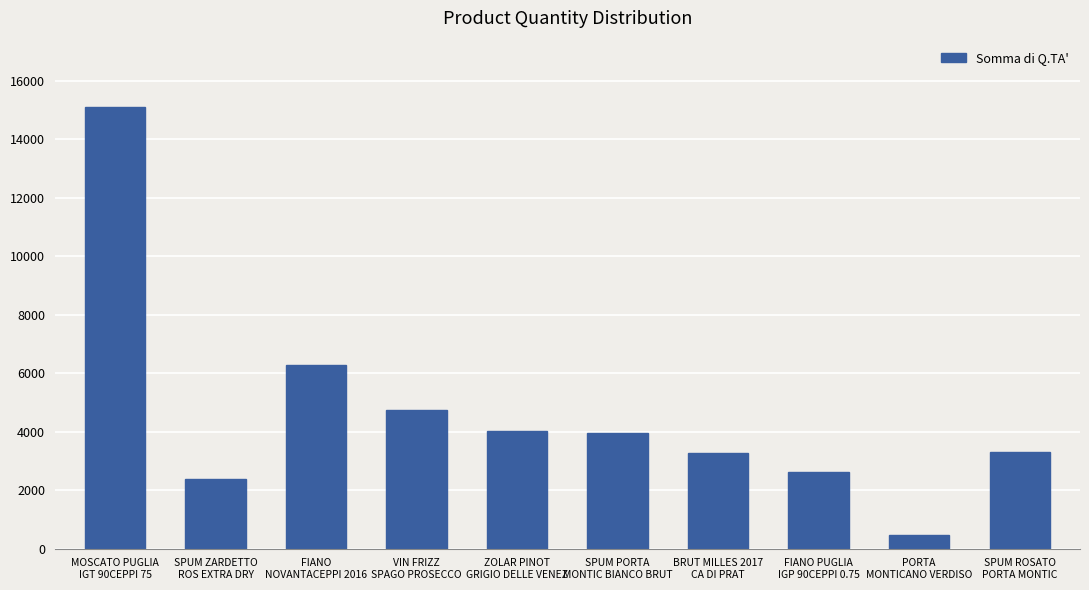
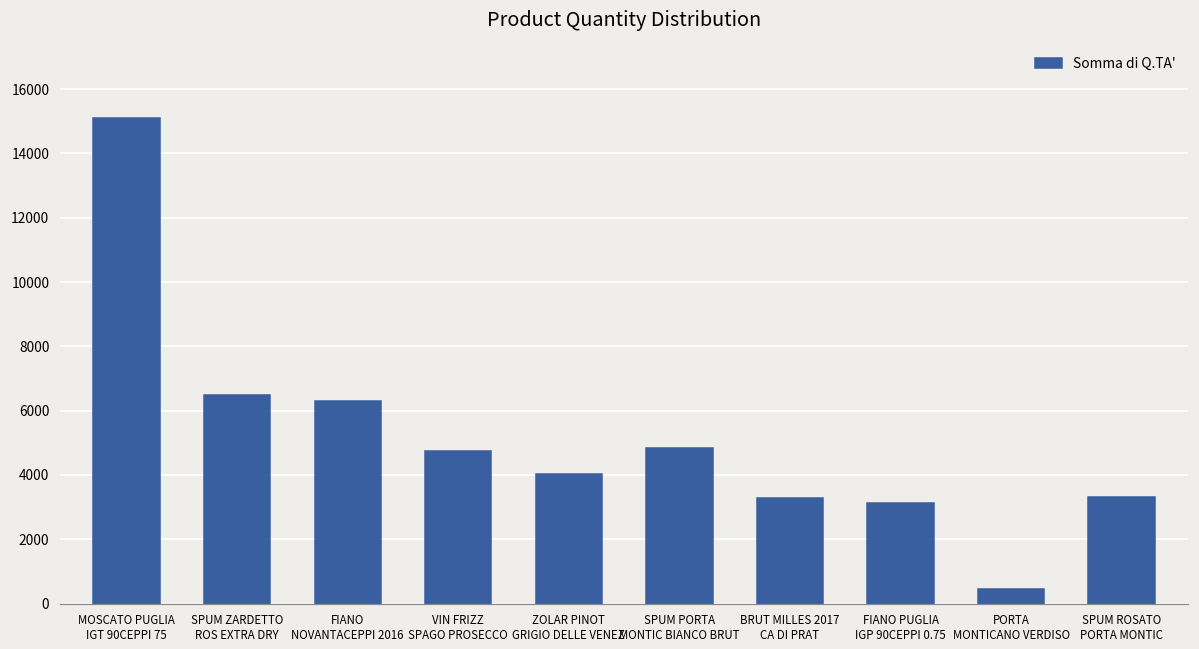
SPUM ZARDETTO ROS EXTRA DRY: 2400 -> 6500
SPUM PORTA MONTIC BIANCO BRUT: 4000 -> 4800
FIANO PUGLIA IGP 90CEPPI 0.75: 2600 -> 3100
